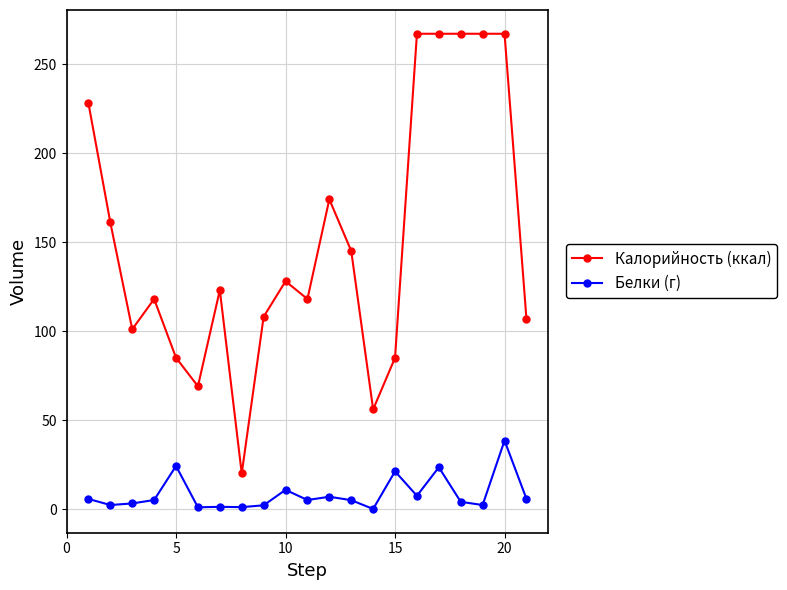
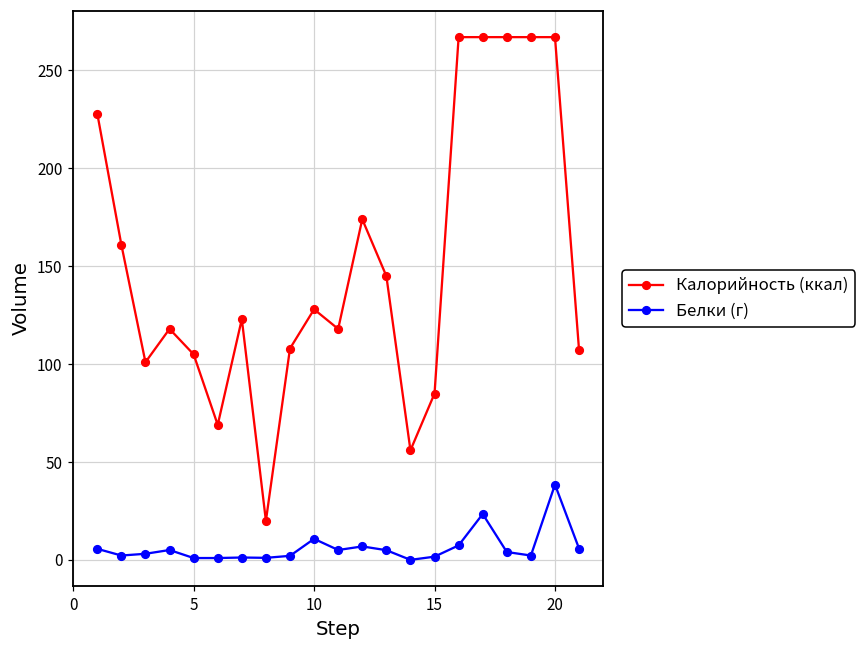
Калорийность (ккал), 5: 85 -> 105
Белки (г), 5: 24 -> 1
Белки (г), 15: 21 -> 2
